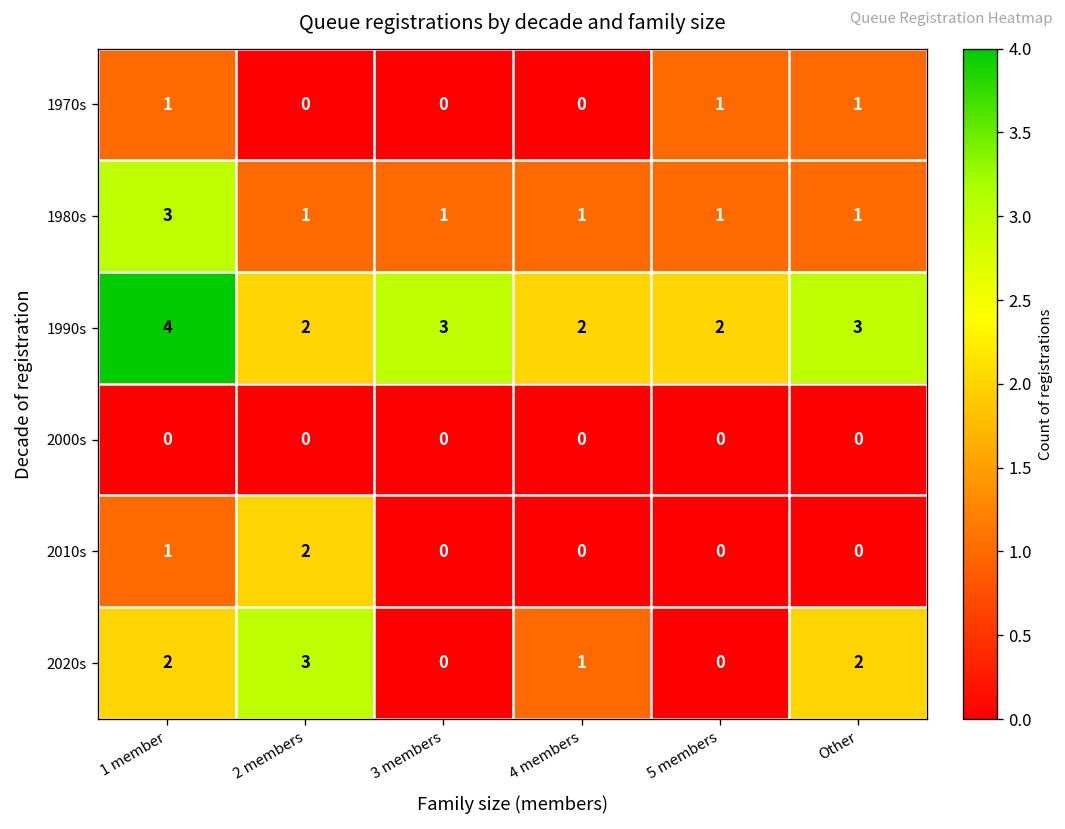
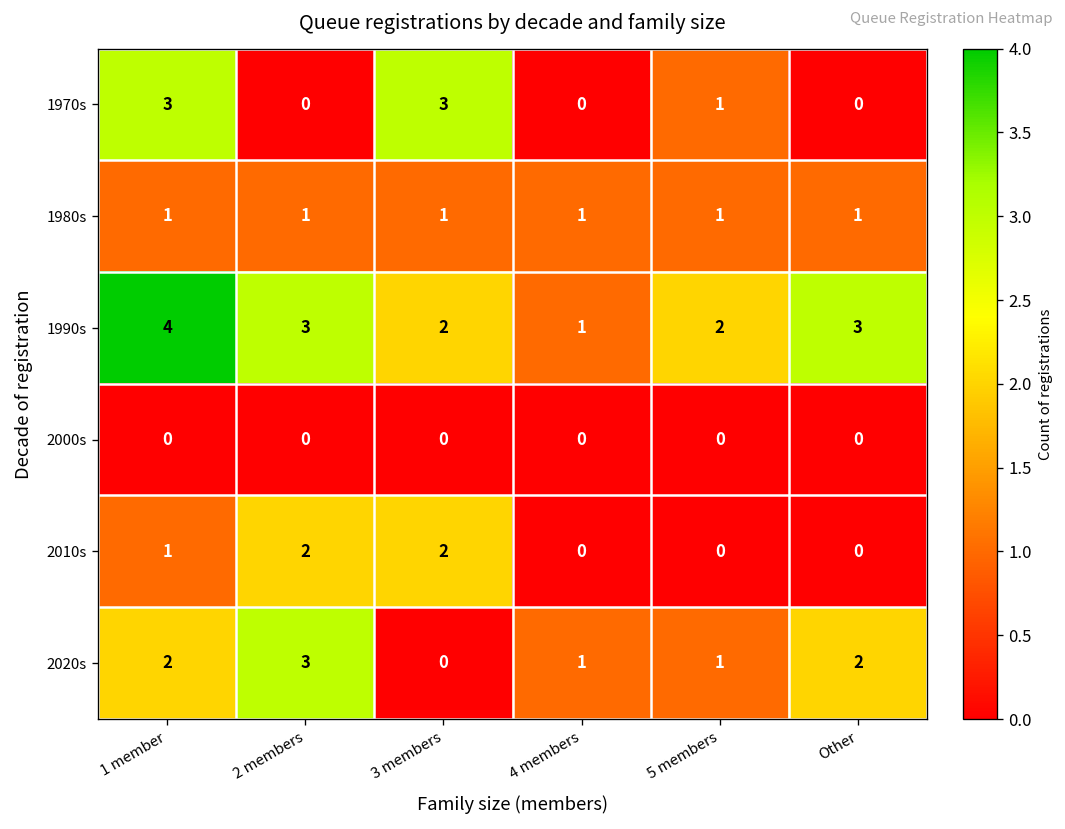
1970s, 1 member: 1 -> 3
1970s, 3 members: 0 -> 3
1970s, Other: 1 -> 0
1980s, 1 member: 3 -> 1
1990s, 2 members: 2 -> 3
1990s, 3 members: 3 -> 2
1990s, 4 members: 2 -> 1
2010s, 3 members: 0 -> 2
2020s, 5 members: 0 -> 1
